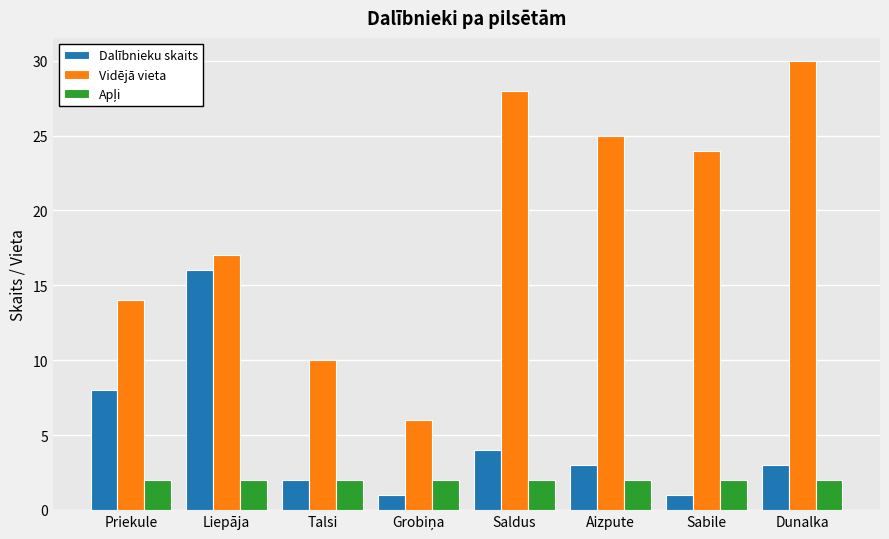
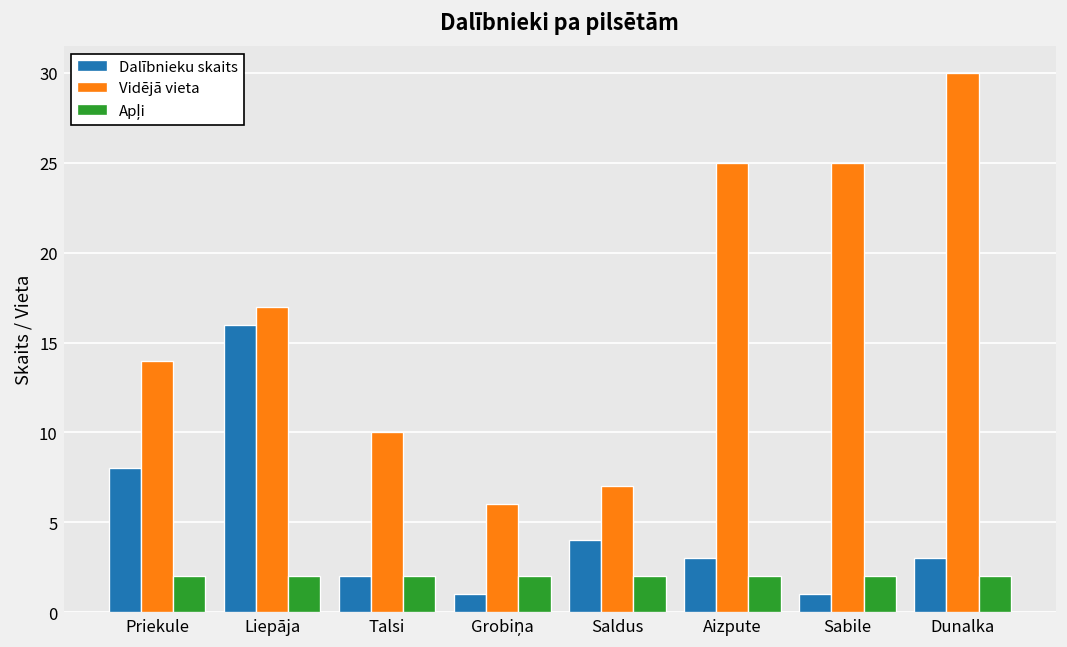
Vidējā vieta, Saldus: 28 -> 7
Vidējā vieta, Sabile: 24 -> 25
